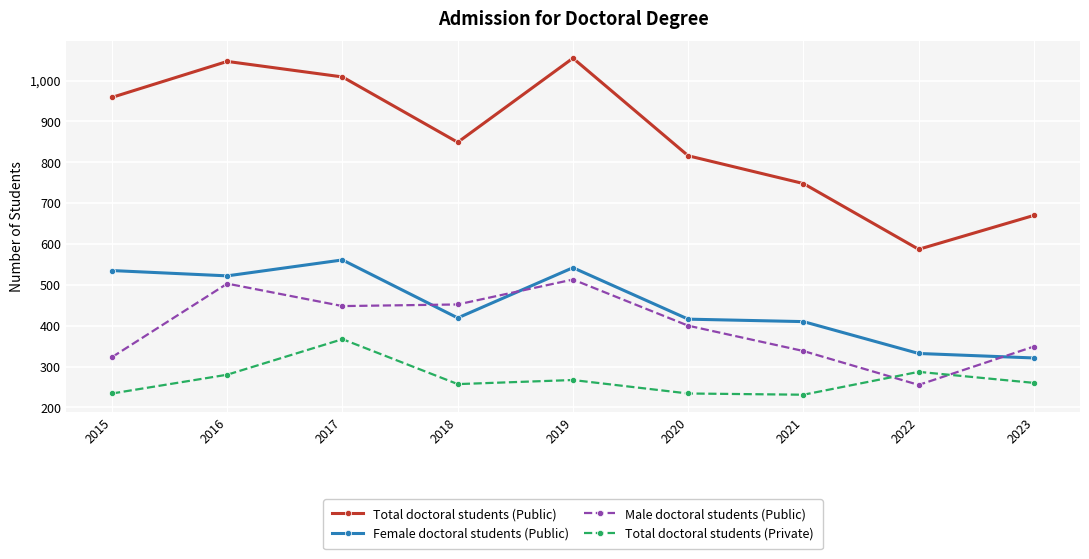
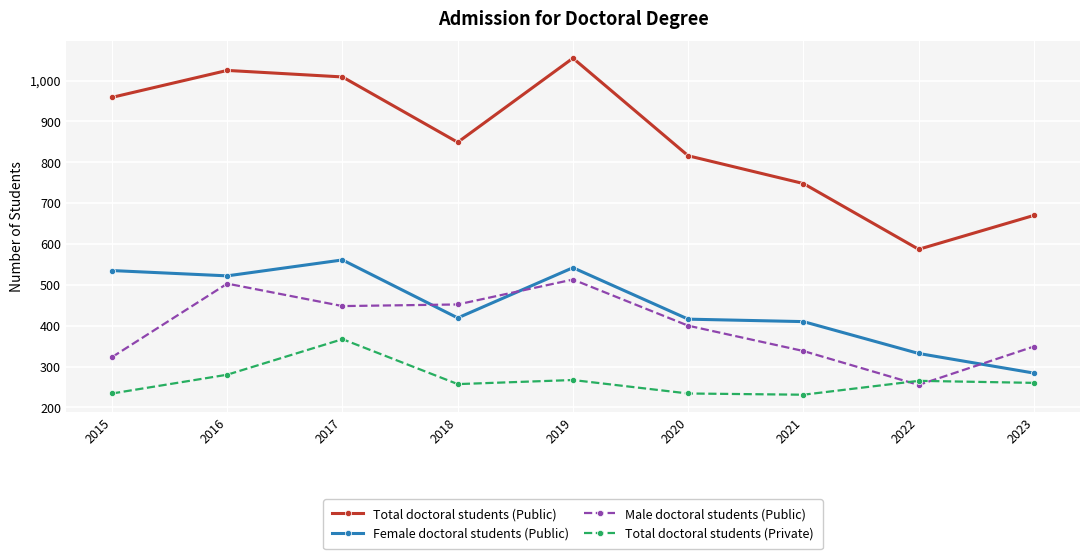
Total doctoral students (Public), 2016: 1,050 -> 1,030
Total doctoral students (Private), 2022: 290 -> 270
Female doctoral students (Public), 2023: 320 -> 280
